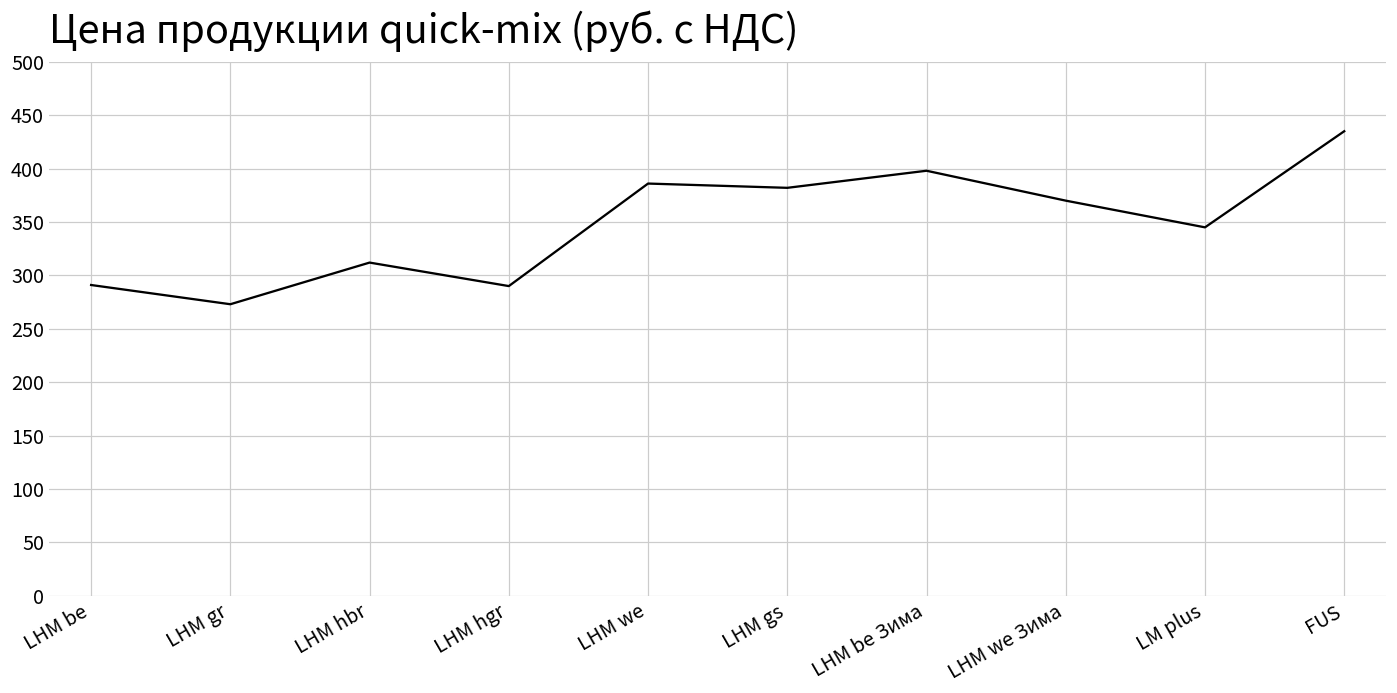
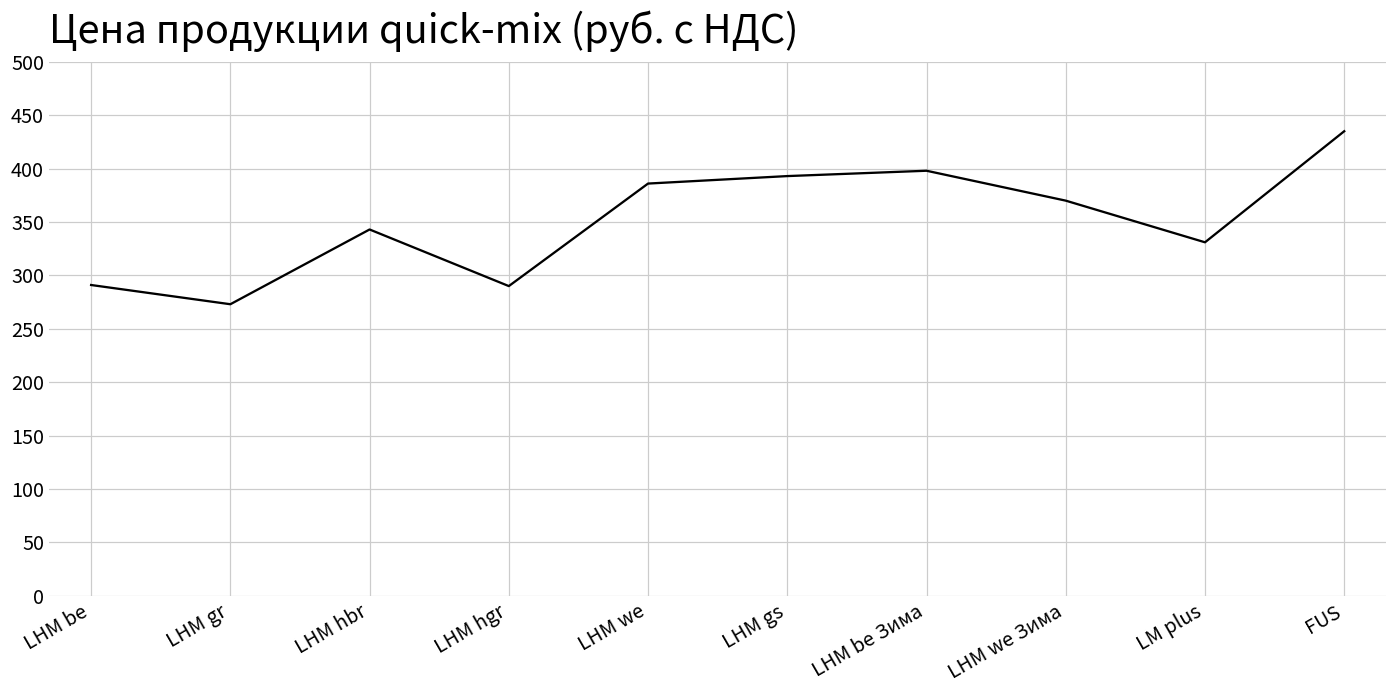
LHM hbr: 310 -> 340
LHM gs: 380 -> 390
LM plus: 350 -> 330
